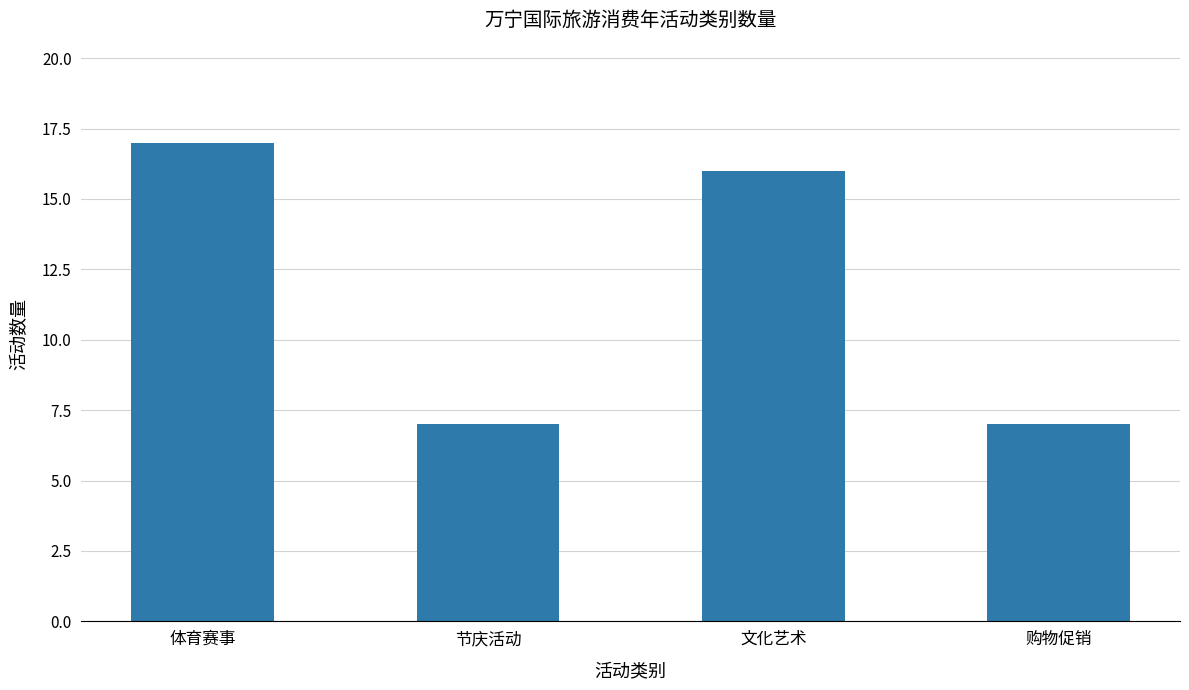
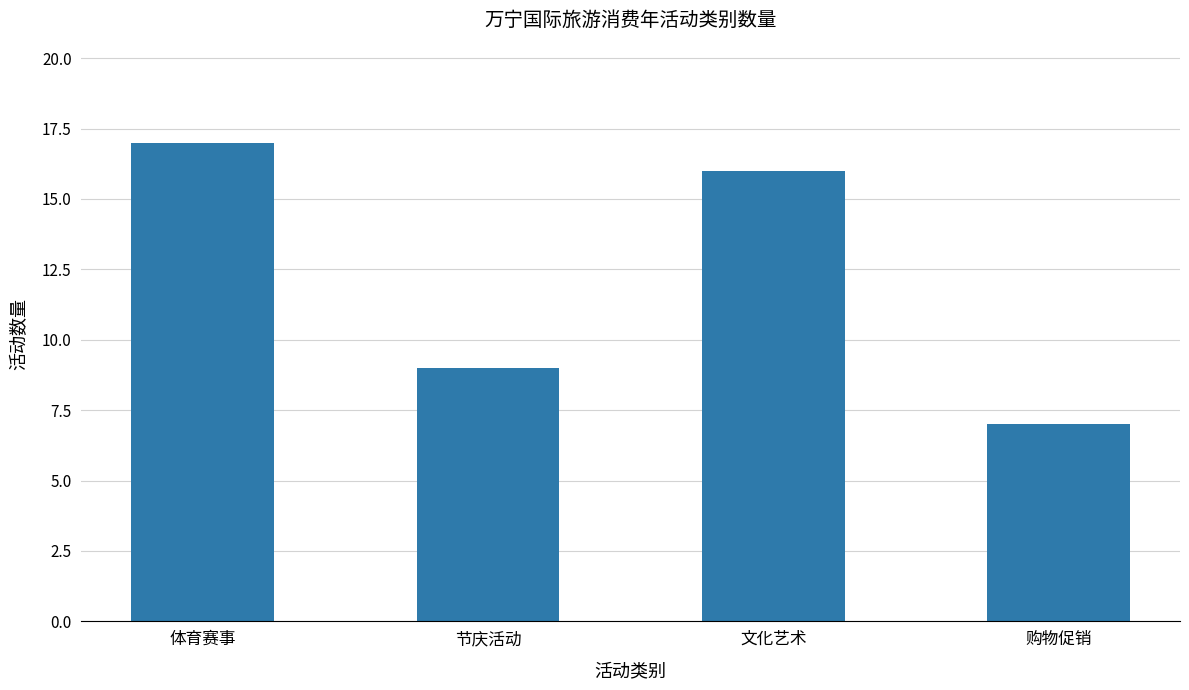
节庆活动: 7 -> 9
